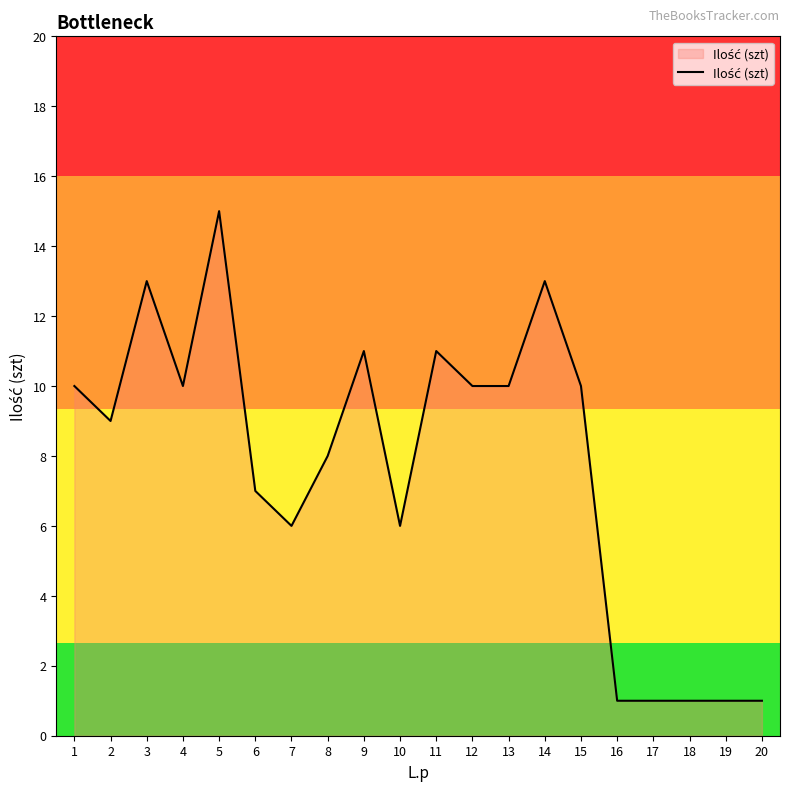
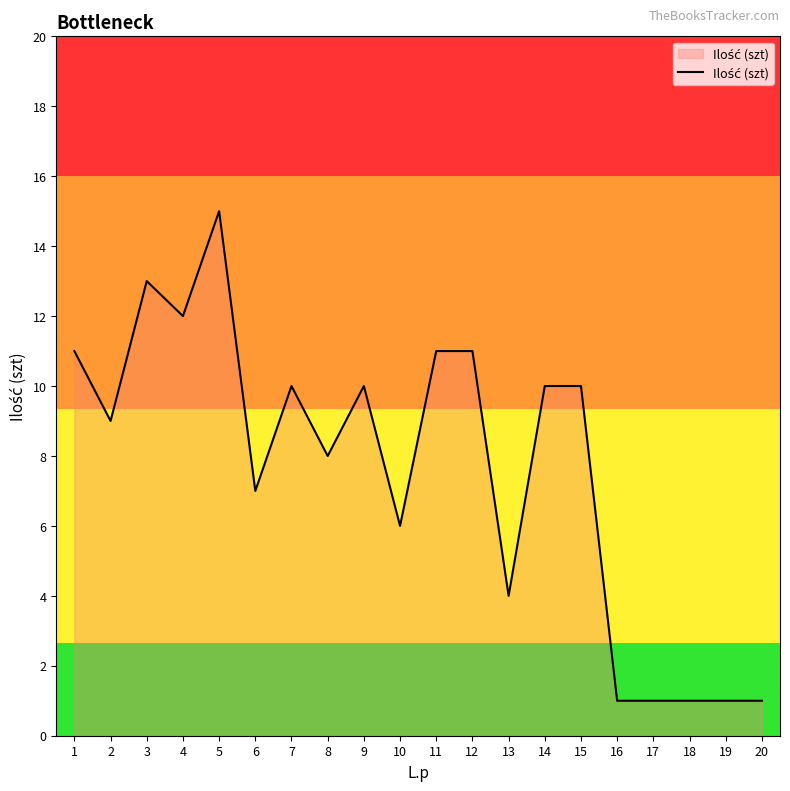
1: 10 -> 11
4: 10 -> 12
7: 6 -> 10
9: 11 -> 10
12: 10 -> 11
13: 10 -> 4
14: 13 -> 10
